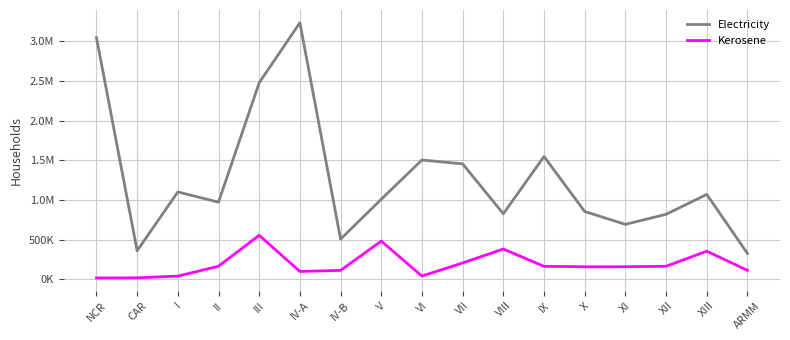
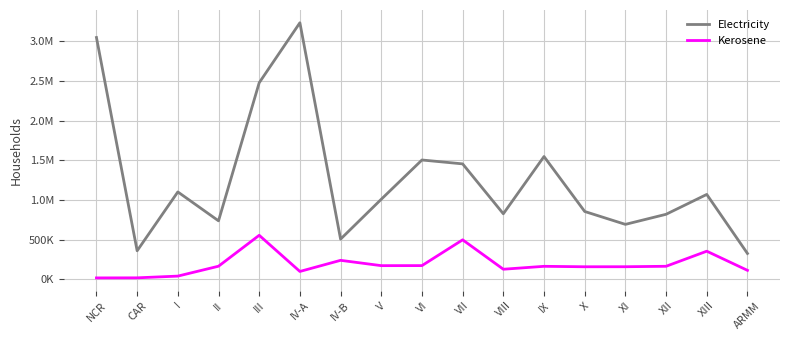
Electricity, II: 1000000 -> 700000
Kerosene, IV-B: 100000 -> 200000
Kerosene, V: 500000 -> 200000
Kerosene, VI: 0 -> 200000
Kerosene, VII: 200000 -> 500000
Kerosene, VIII: 400000 -> 100000
